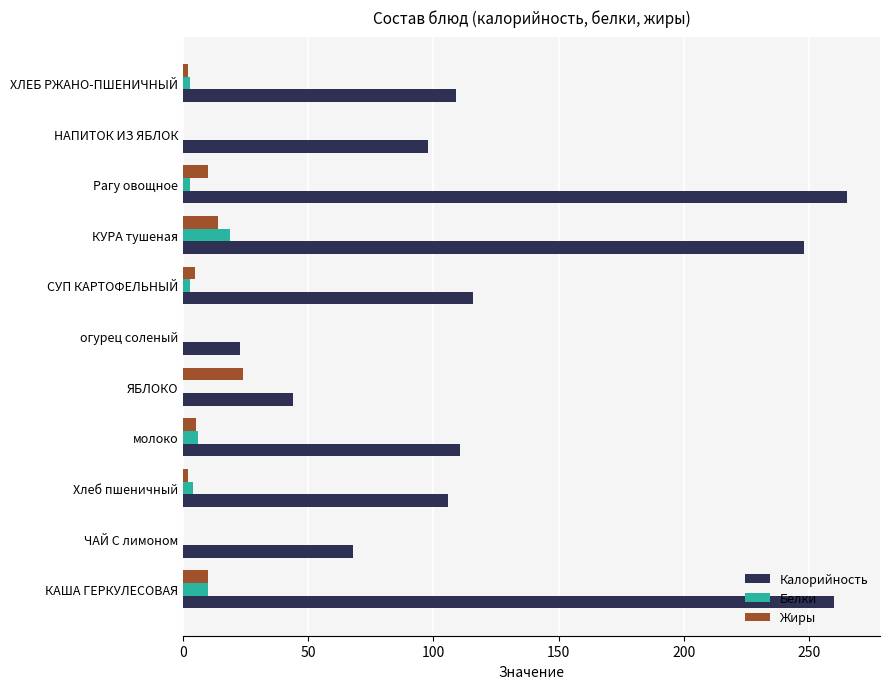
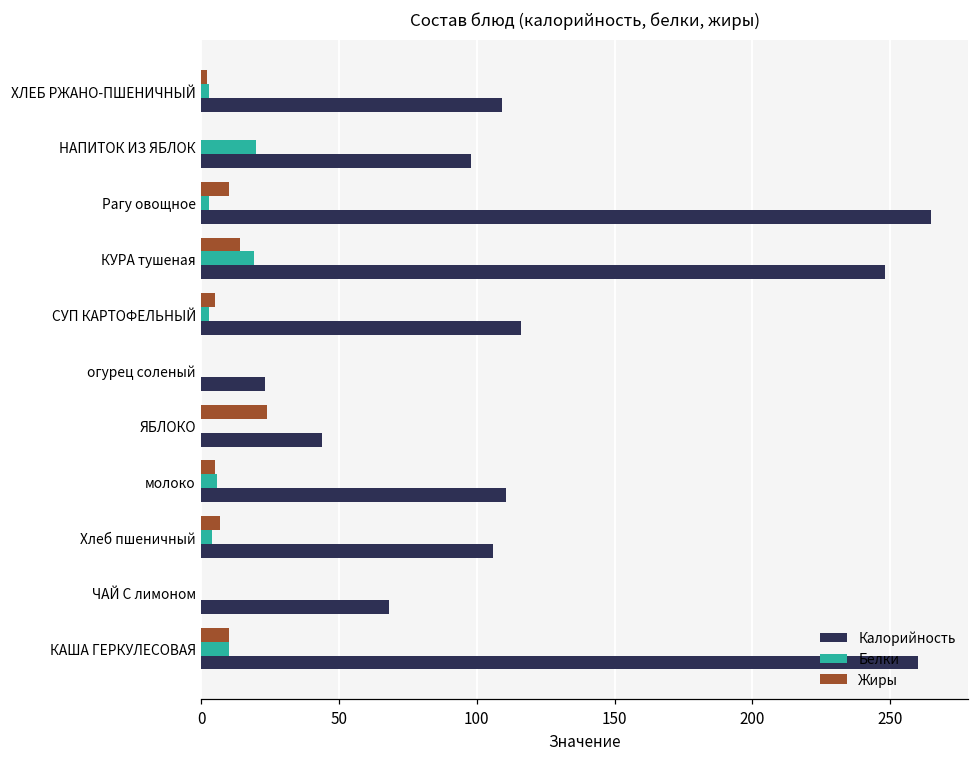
Белки, НАПИТОК ИЗ ЯБЛОК: 0 -> 20
Жиры, Хлеб пшеничный: 2 -> 7
